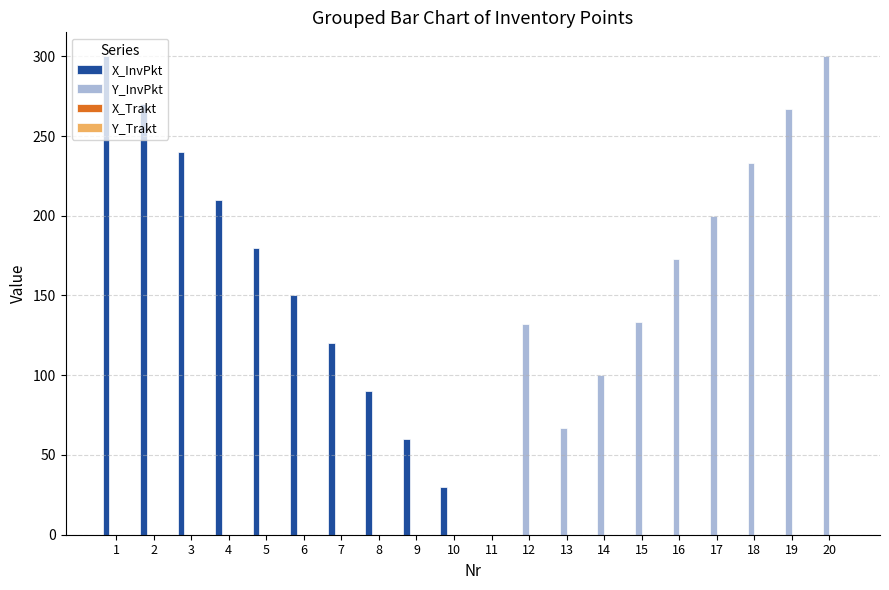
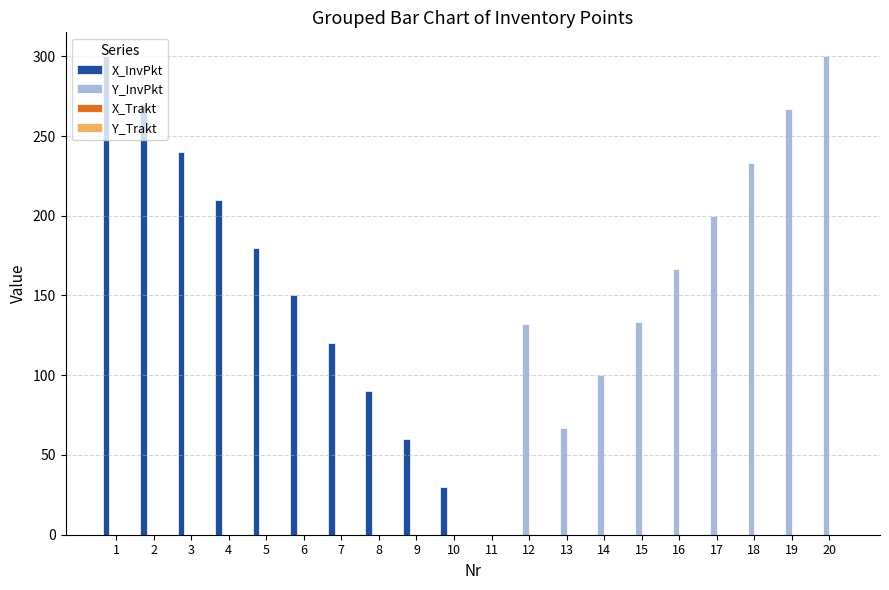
Y_InvPkt, 16: 173 -> 167
